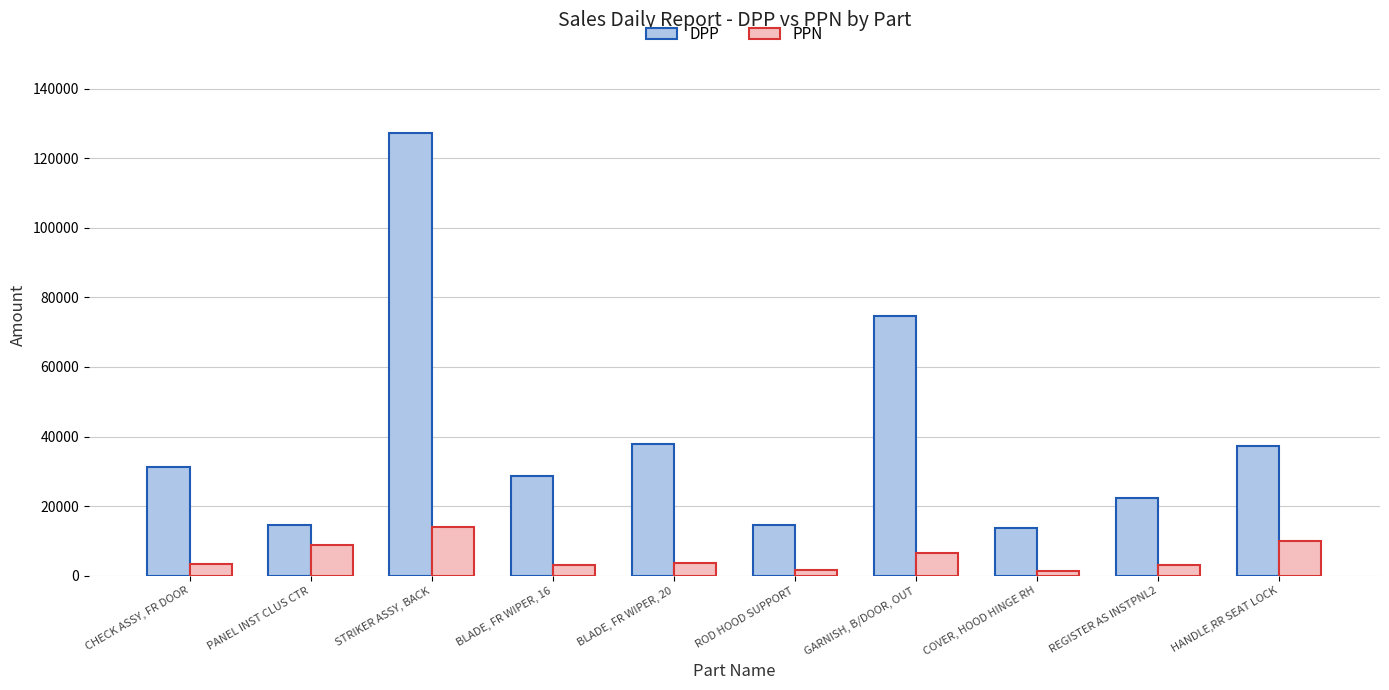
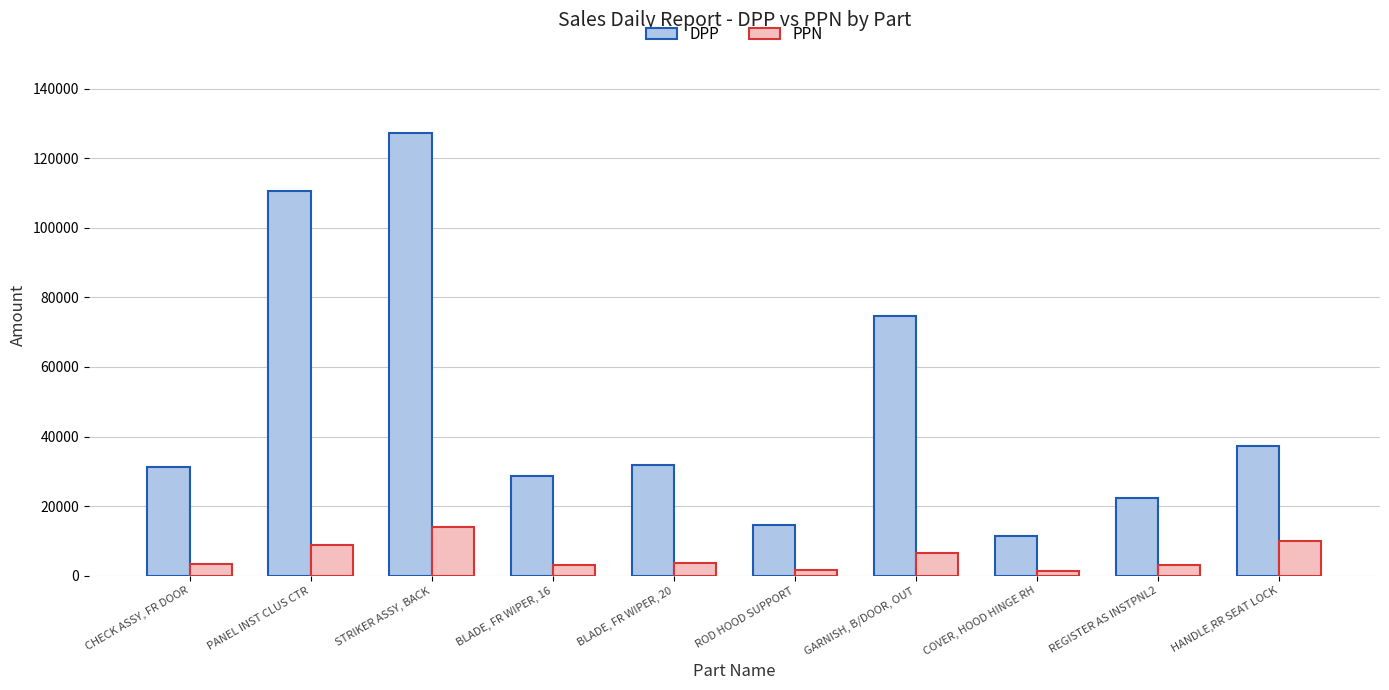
DPP, PANEL INST CLUS CTR: 15000 -> 111000
DPP, BLADE, FR WIPER, 20: 38000 -> 32000
DPP, COVER, HOOD HINGE RH: 14000 -> 11000
